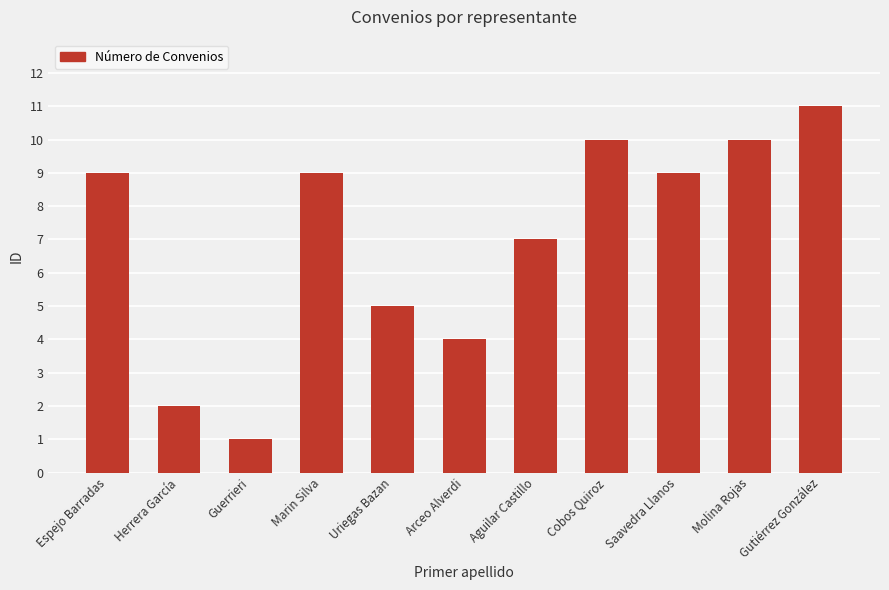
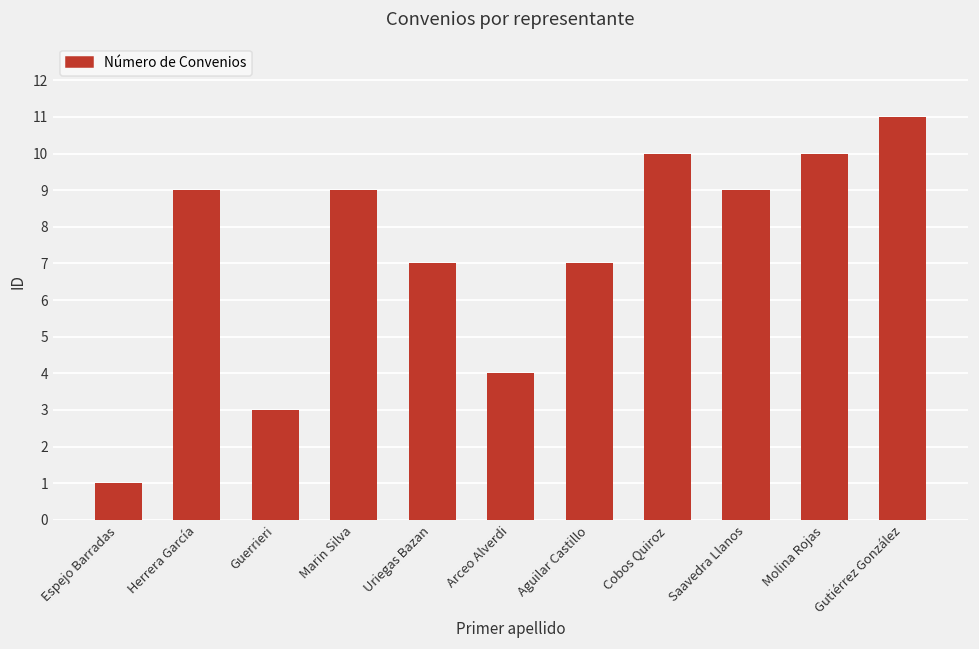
Espejo Barradas: 9 -> 1
Herrera García: 2 -> 9
Guerrieri: 1 -> 3
Uriegas Bazan: 5 -> 7
